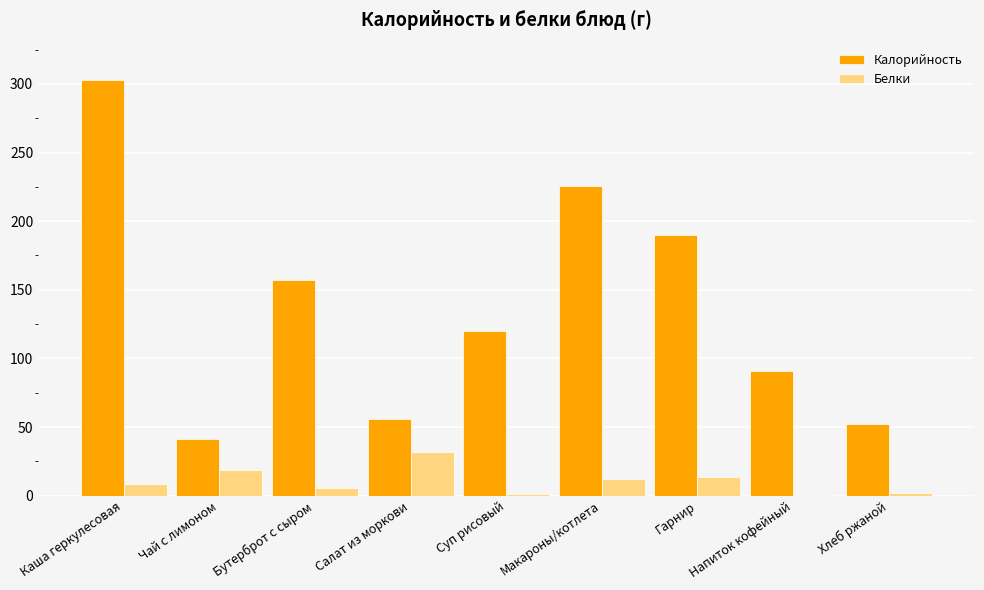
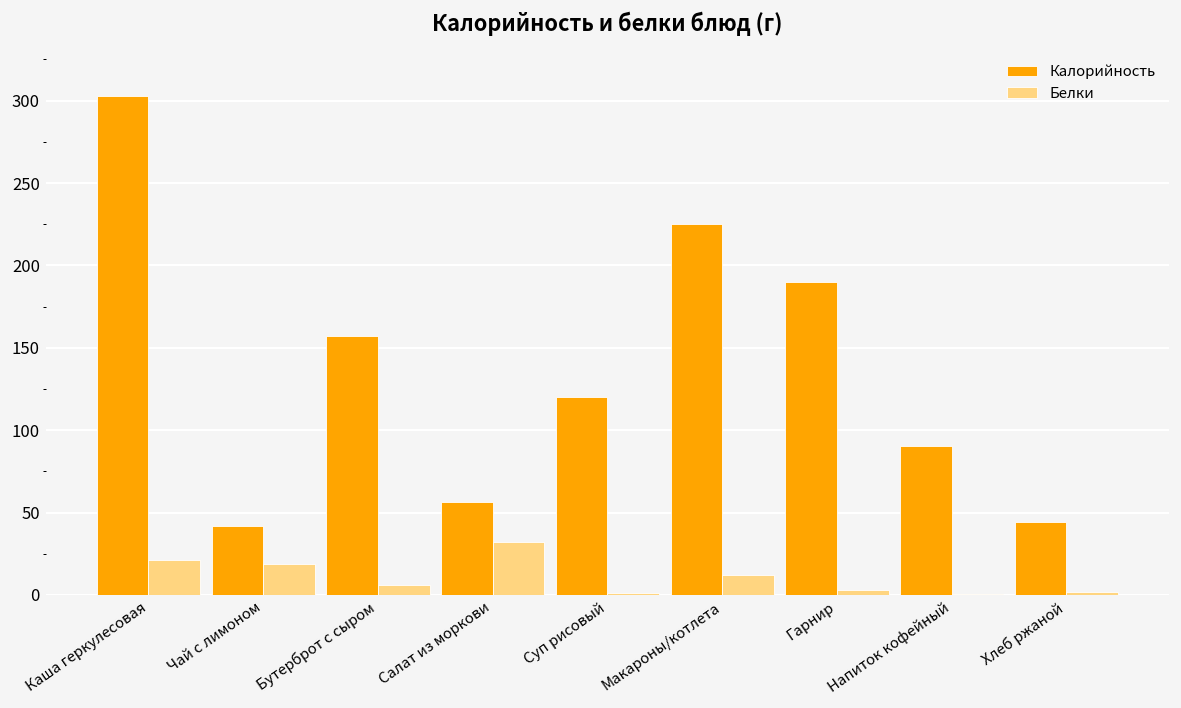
Белки, Каша геркулесовая: 8 -> 21
Белки, Гарнир: 14 -> 3
Калорийность, Хлеб ржаной: 52 -> 44
